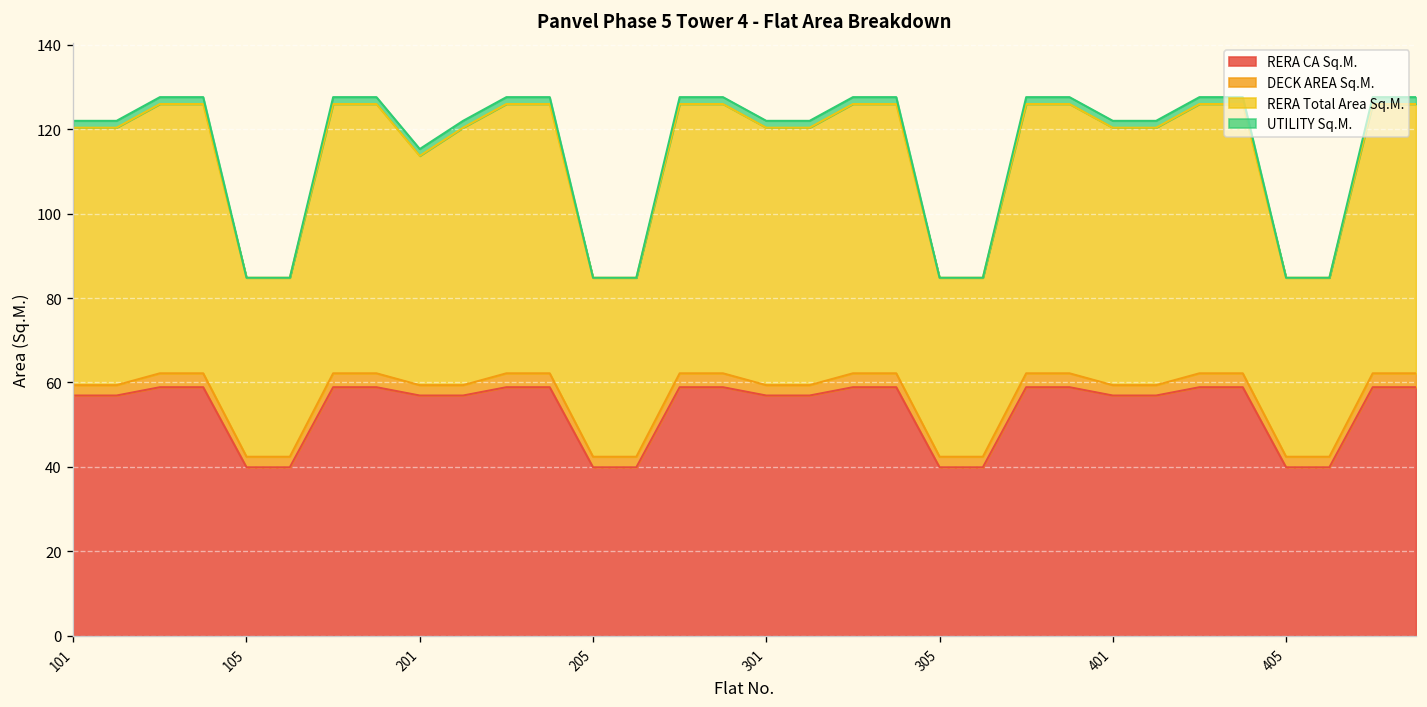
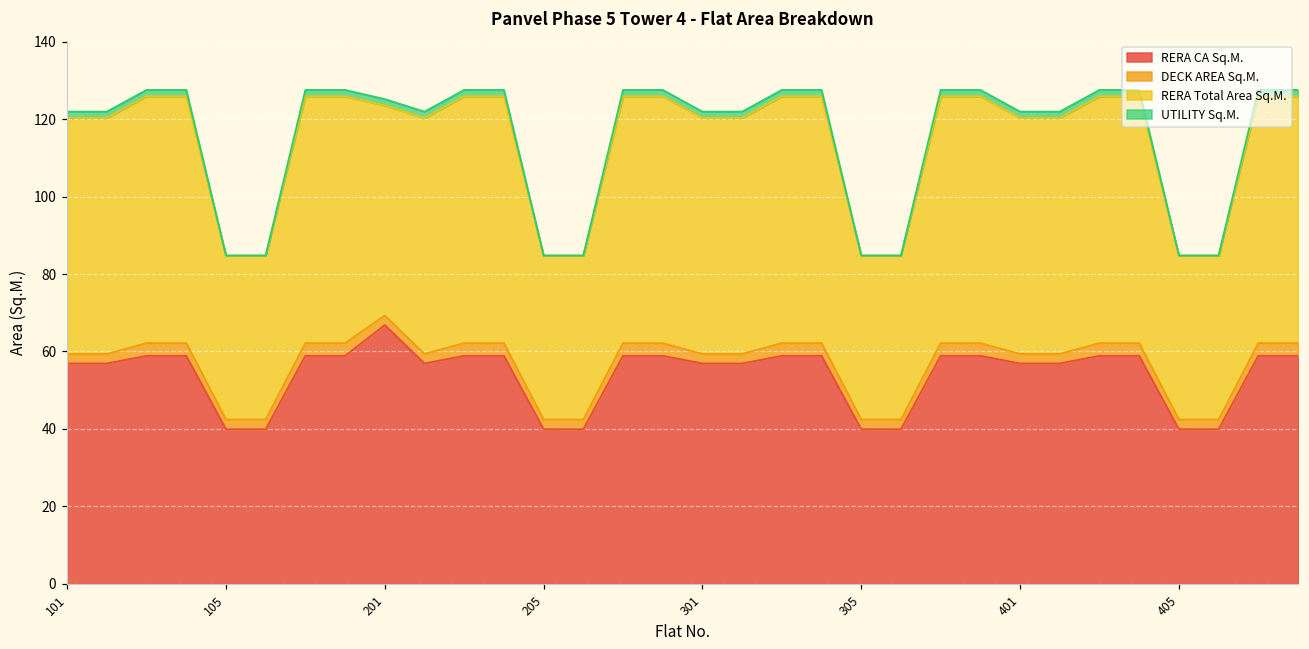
RERA CA Sq.M., 201: 57 -> 67
